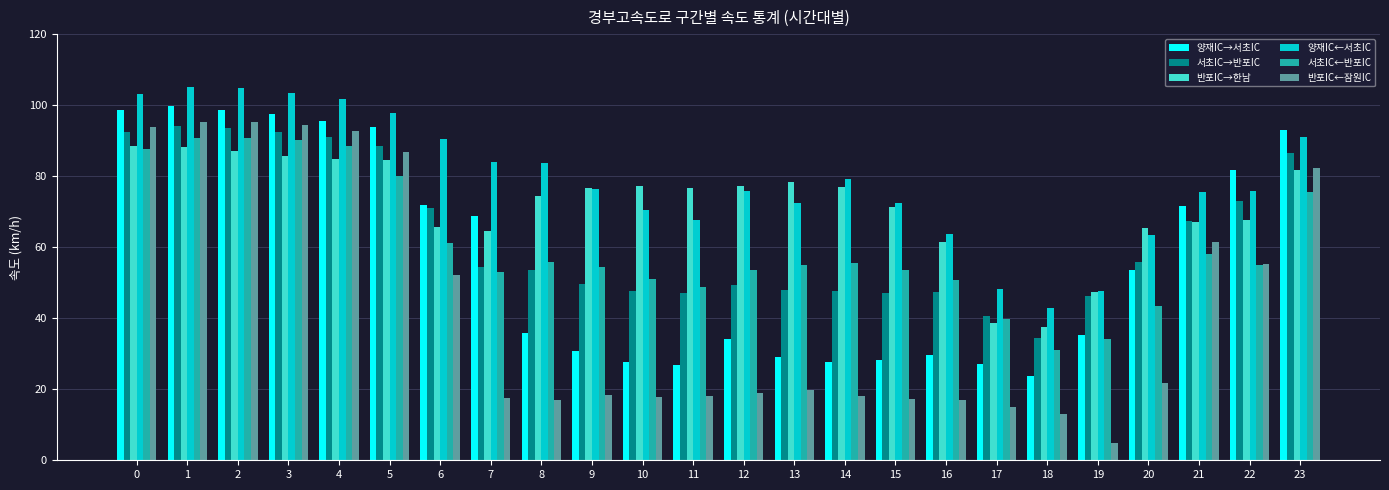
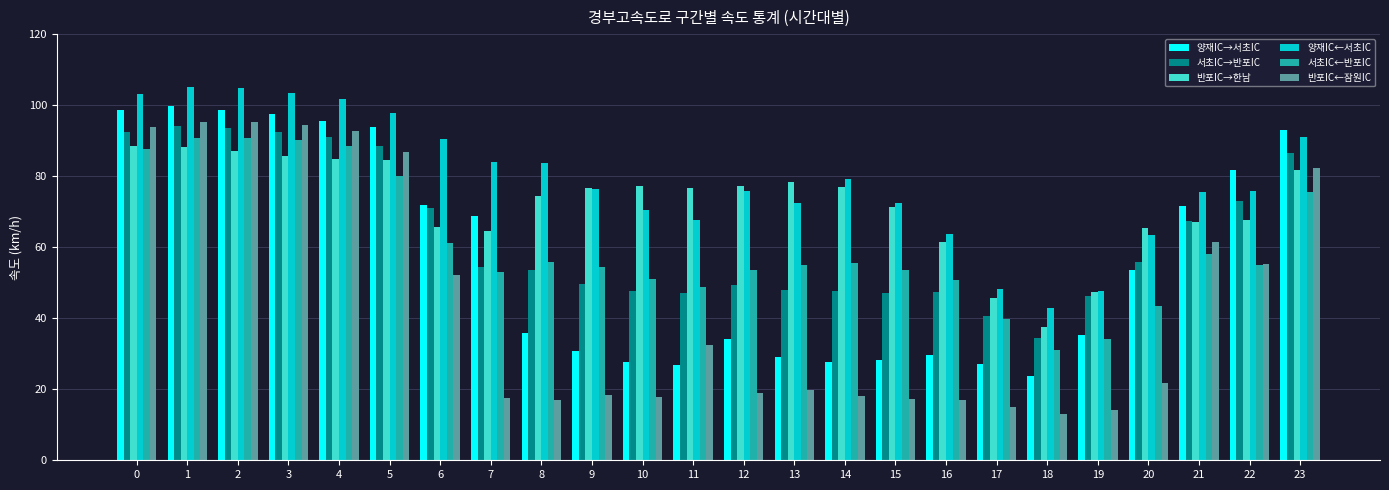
반포IC←잠원IC, 11: 18 -> 32
반포IC→한남, 17: 39 -> 46
반포IC←잠원IC, 19: 5 -> 14
